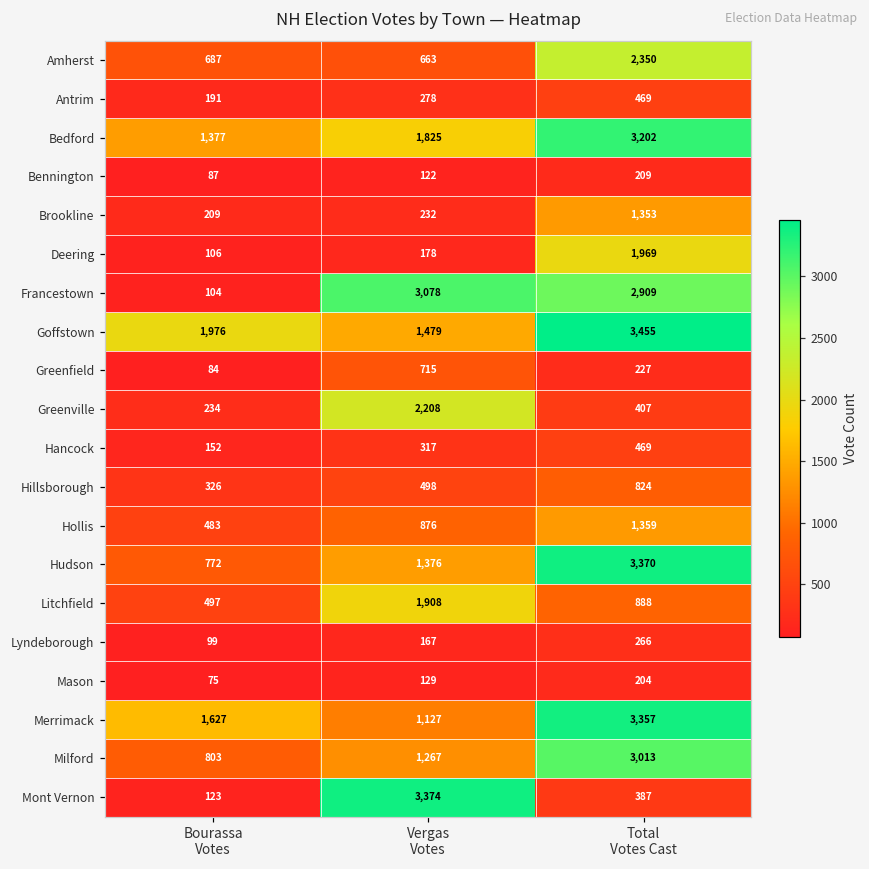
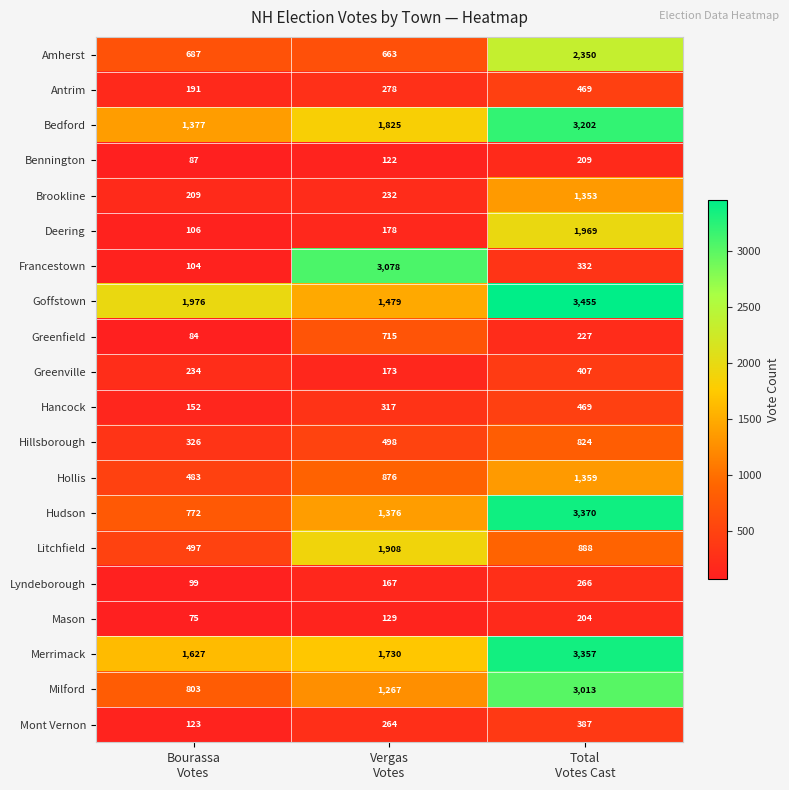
Francestown, Total Votes Cast: 2,909 -> 332
Greenville, Vergas Votes: 2,208 -> 173
Merrimack, Vergas Votes: 1,127 -> 1,730
Mont Vernon, Vergas Votes: 3,374 -> 264
